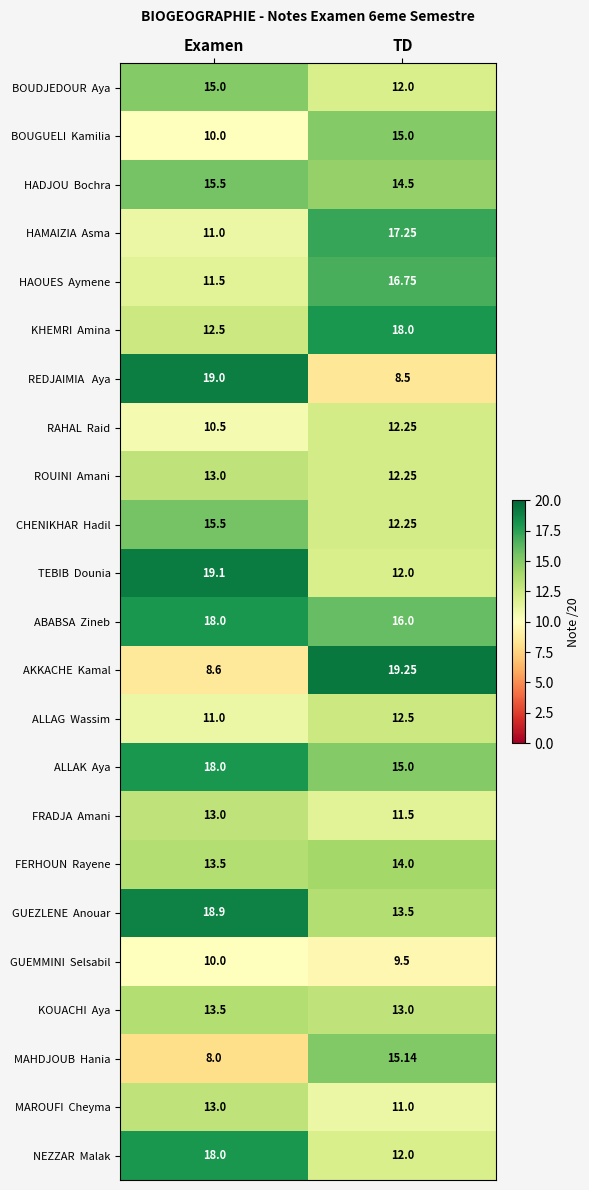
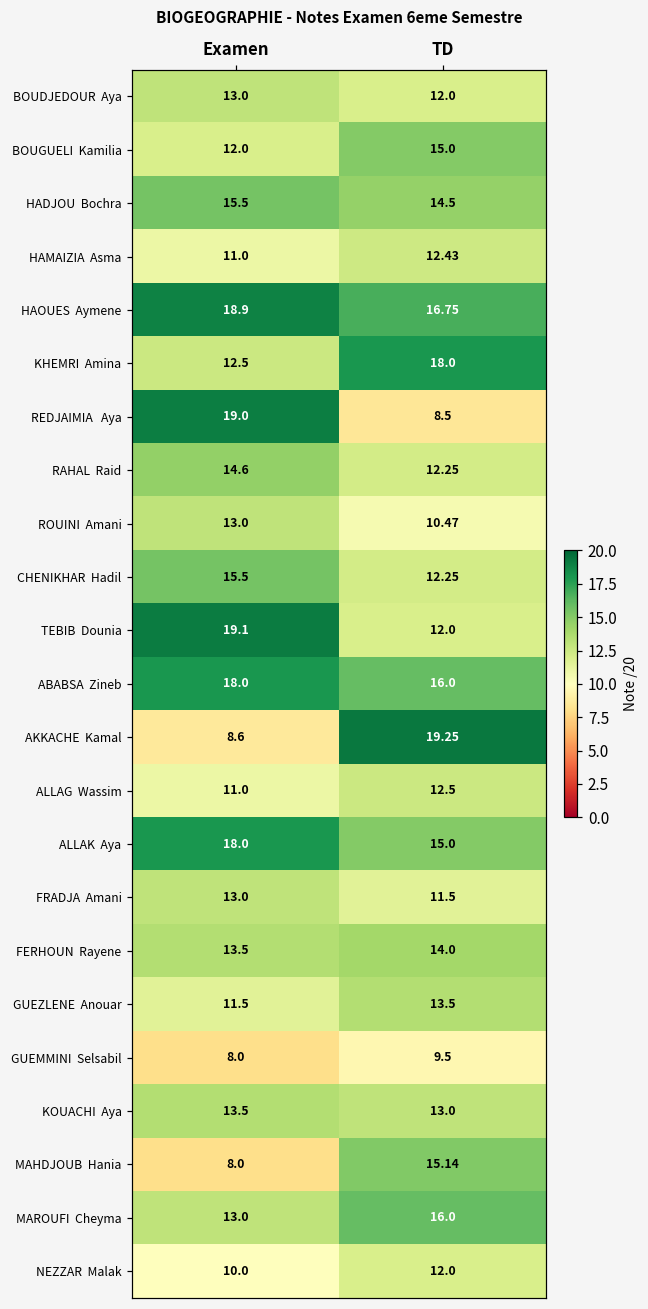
BOUDJEDOUR Aya, Examen: 15.0 -> 13.0
BOUGUELI Kamilia, Examen: 10.0 -> 12.0
HAMAIZIA Asma, TD: 17.25 -> 12.43
HAOUES Aymene, Examen: 11.5 -> 18.9
RAHAL Raid, Examen: 10.5 -> 14.6
ROUINI Amani, TD: 12.25 -> 10.47
GUEZLENE Anouar, Examen: 18.9 -> 11.5
GUEMMINI Selsabil, Examen: 10.0 -> 8.0
MAROUFI Cheyma, TD: 11.0 -> 16.0
NEZZAR Malak, Examen: 18.0 -> 10.0
